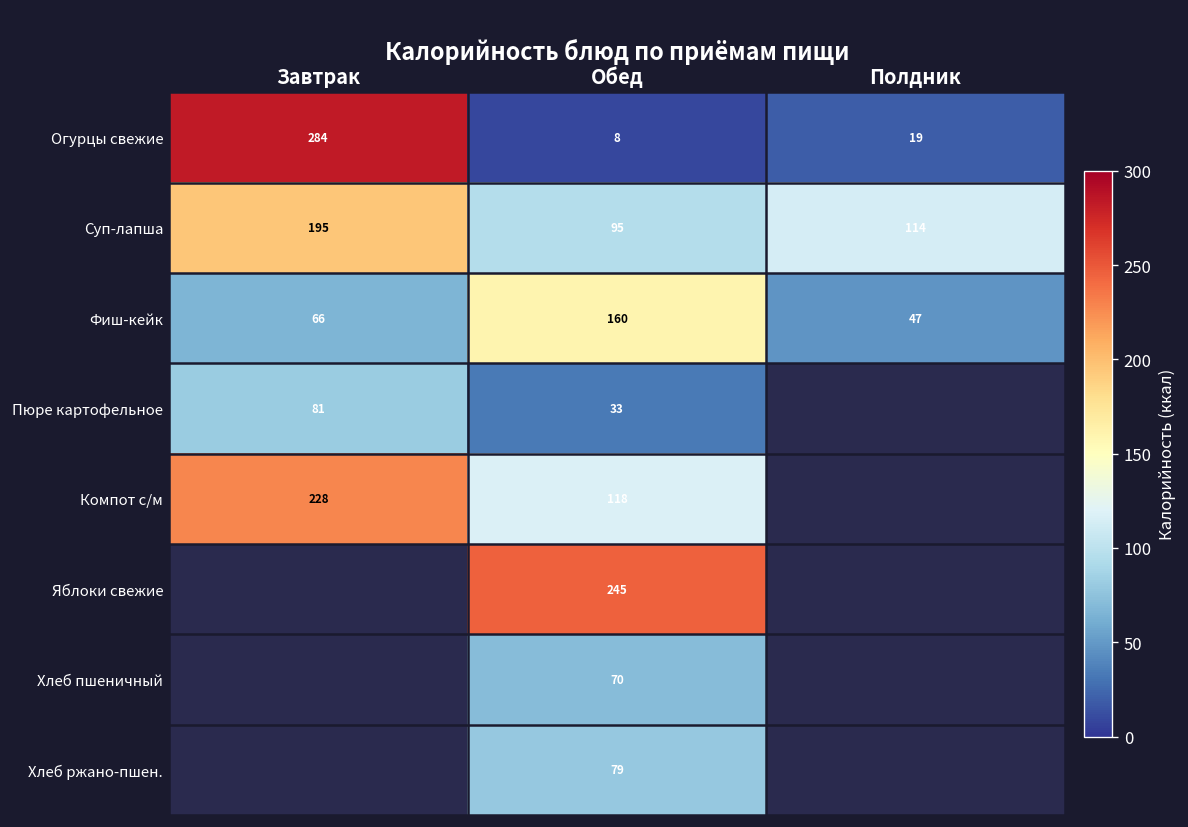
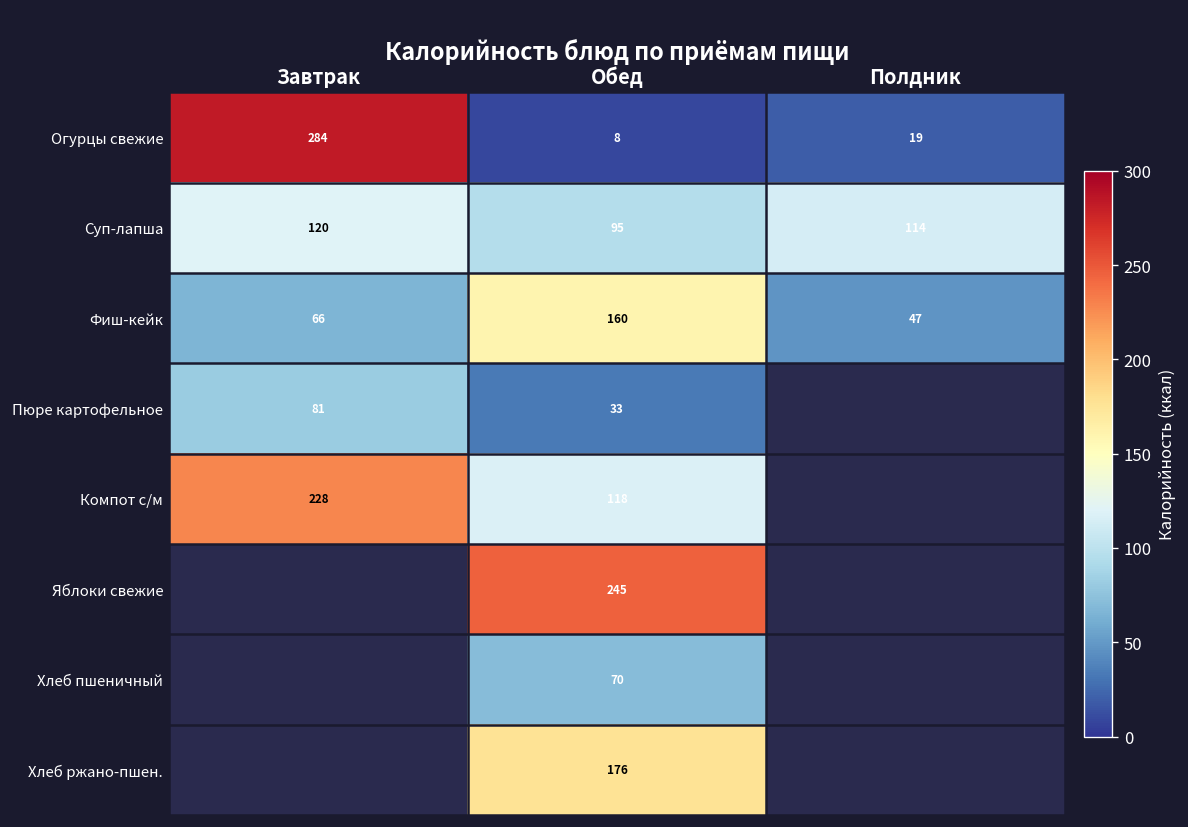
Суп-лапша, Завтрак: 195 -> 120
Хлеб ржано-пшен., Обед: 79 -> 176
